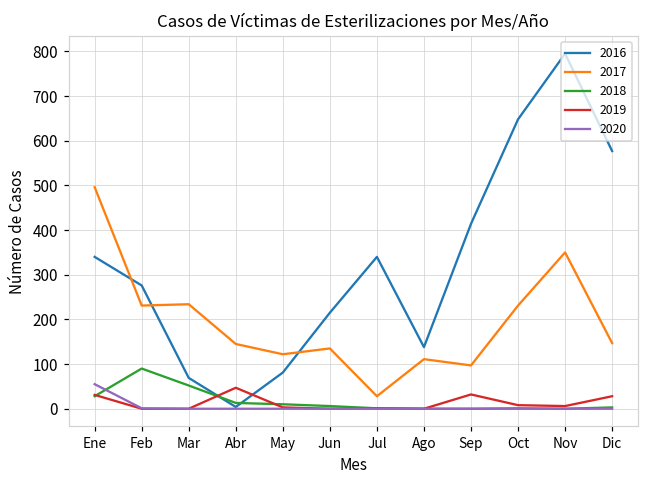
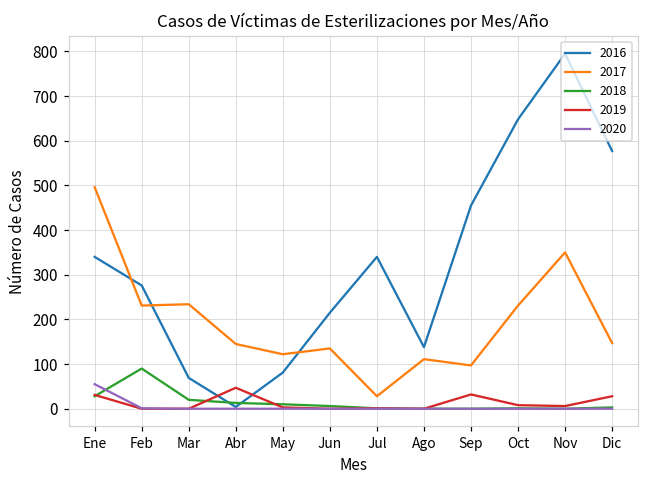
2018, Mar: 50 -> 20
2016, Sep: 410 -> 460
